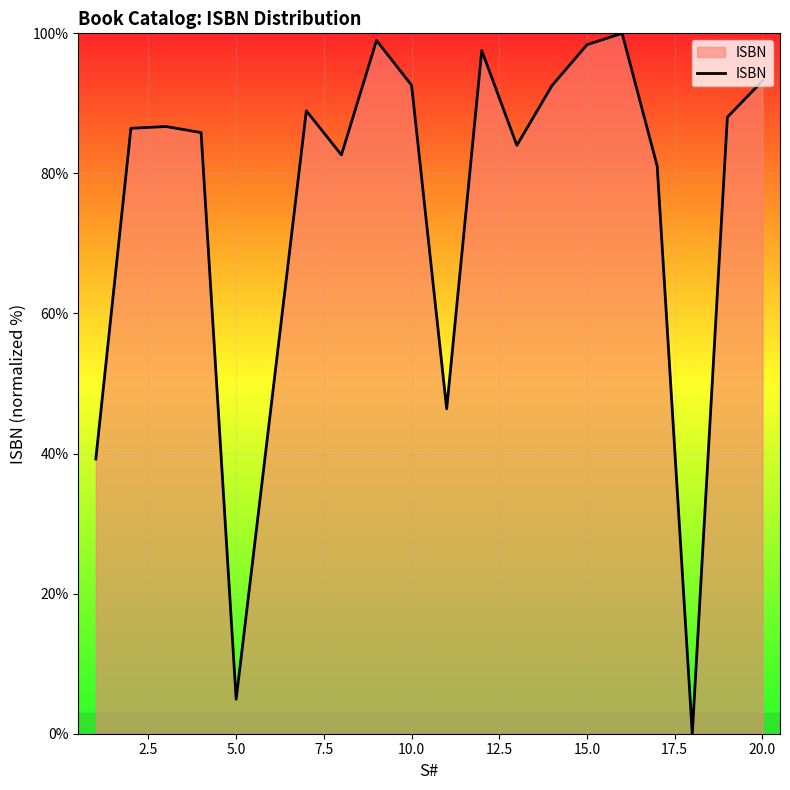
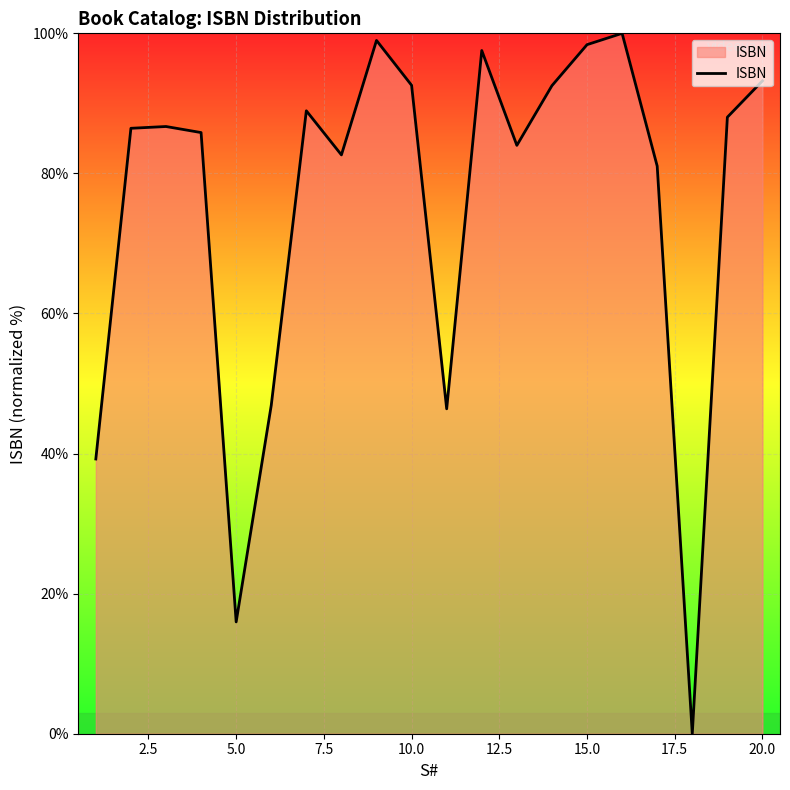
5.0: 5% -> 16%
